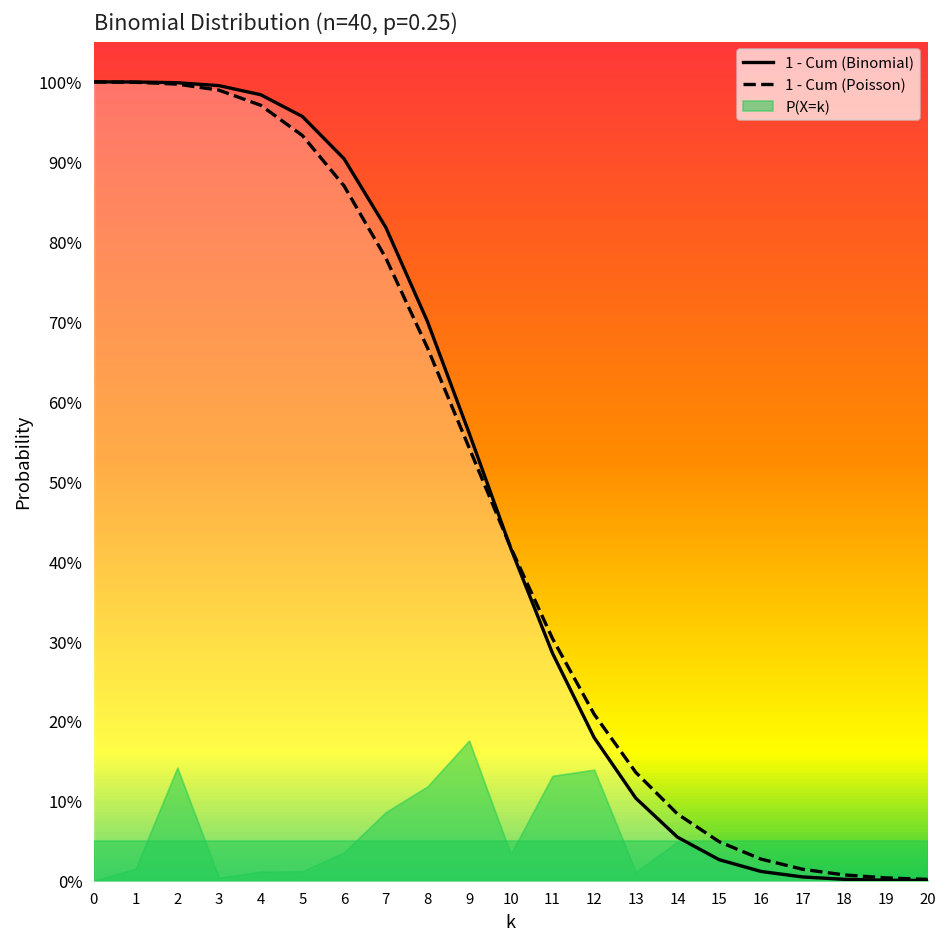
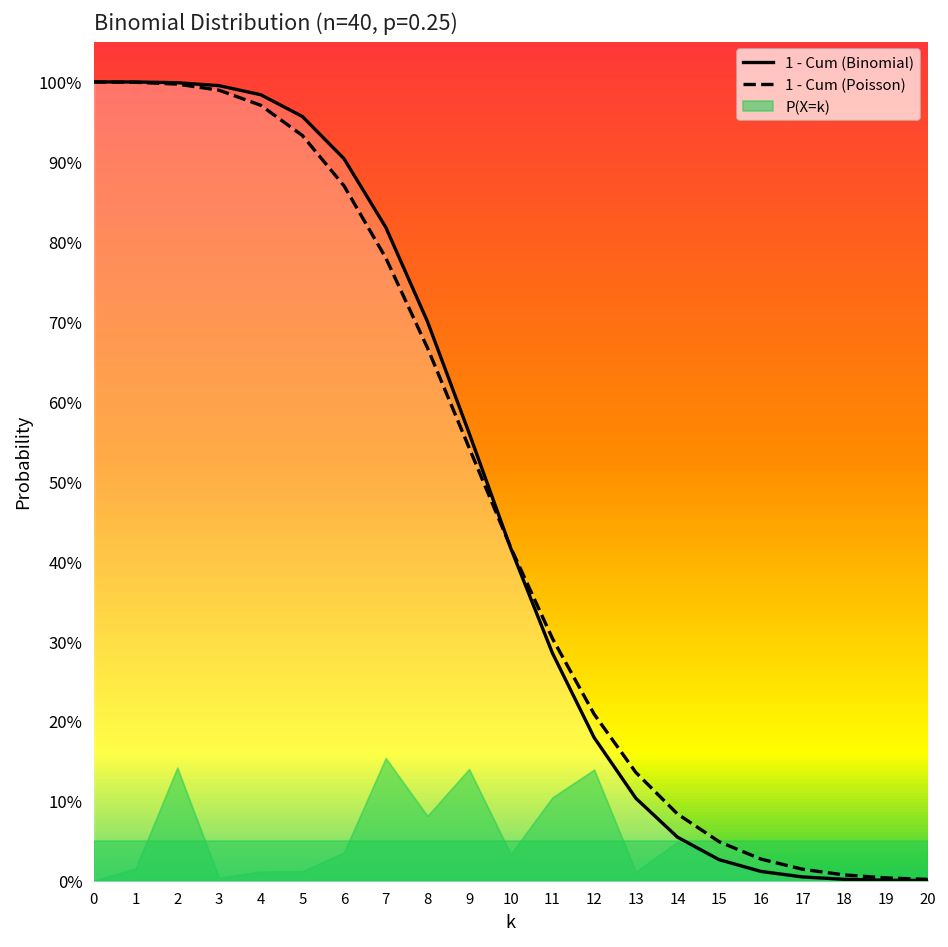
P(X=k), 7: 9% -> 15%
P(X=k), 8: 12% -> 8%
P(X=k), 9: 18% -> 14%
P(X=k), 11: 13% -> 10%
